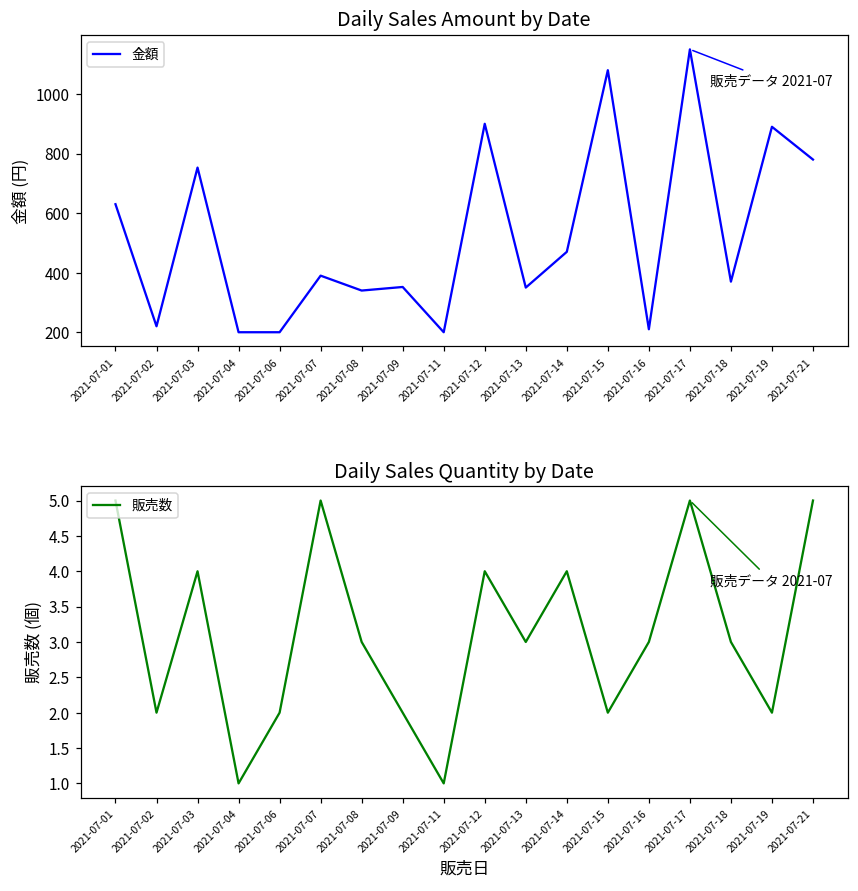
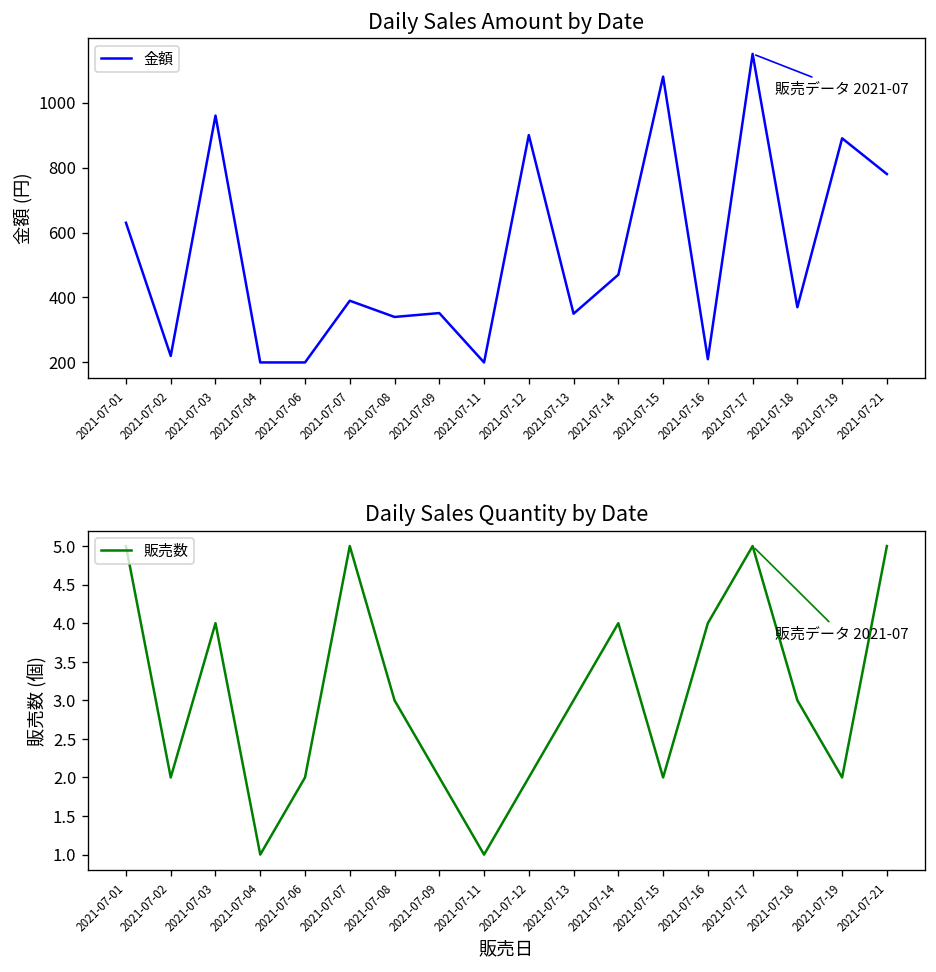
Daily Sales Amount by Date, 2021-07-03: 750 -> 960
Daily Sales Quantity by Date, 2021-07-12: 4 -> 2
Daily Sales Quantity by Date, 2021-07-16: 3 -> 4
